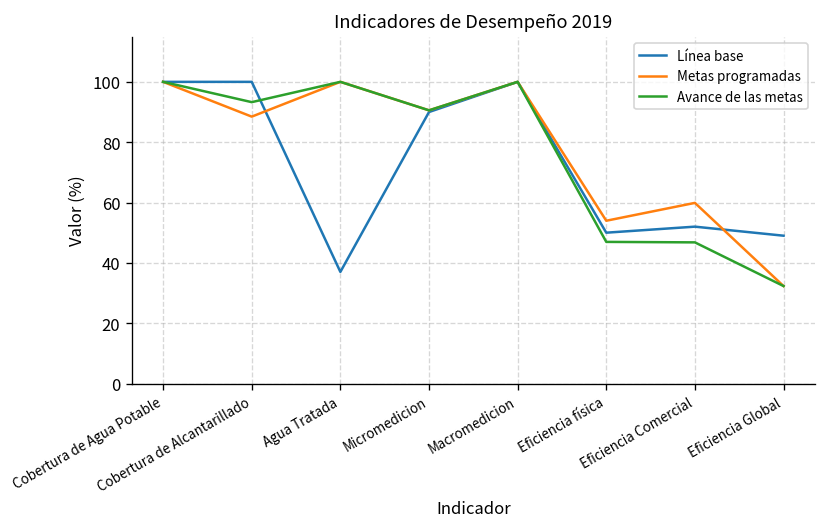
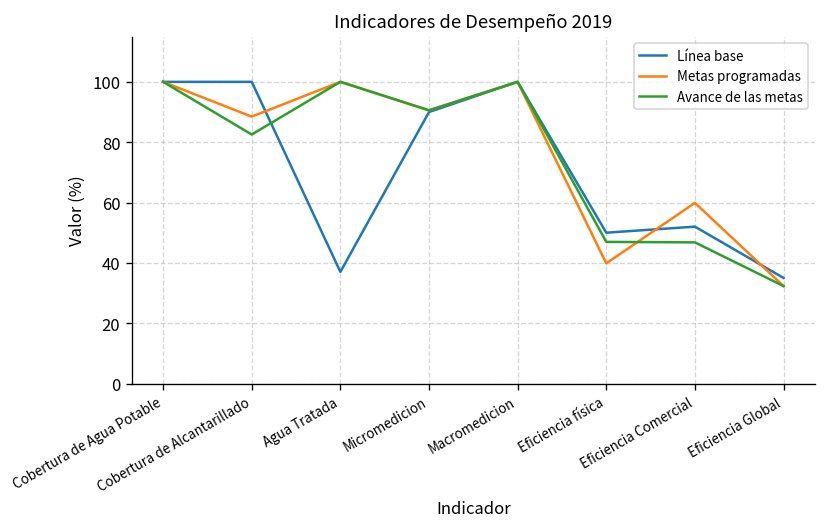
Avance de las metas, Cobertura de Alcantarillado: 93 -> 83
Metas programadas, Eficiencia física: 54 -> 40
Línea base, Eficiencia Global: 49 -> 35
